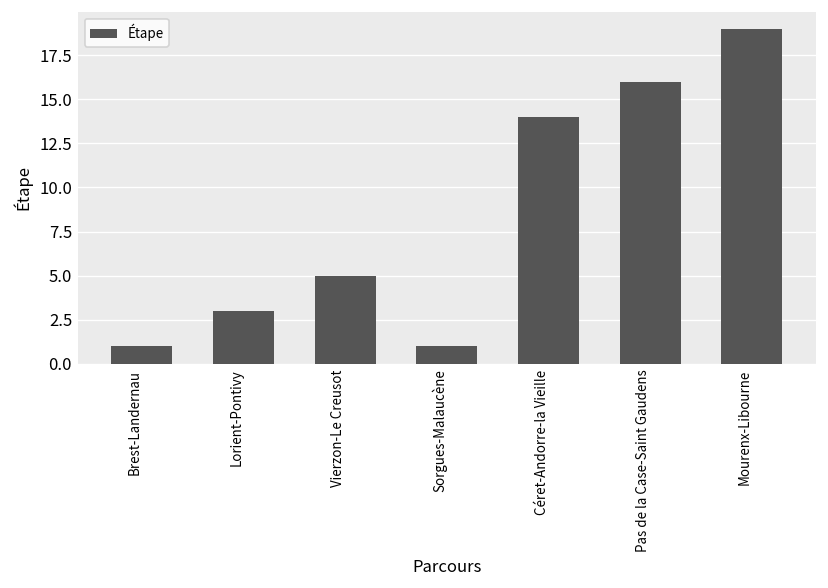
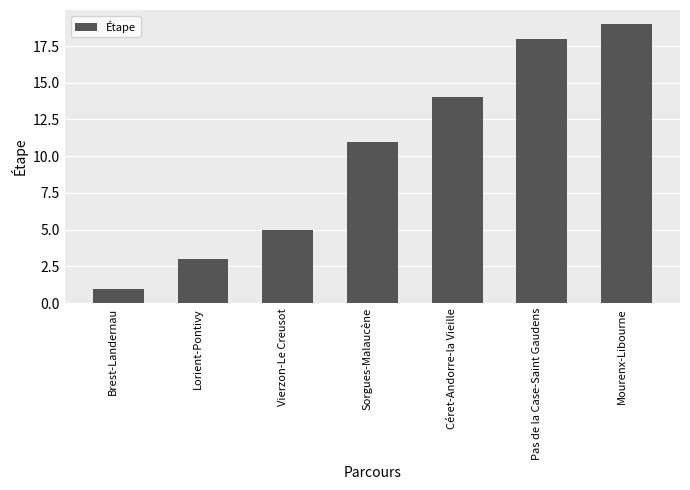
Sorgues-Malaucène: 1 -> 11
Pas de la Case-Saint Gaudens: 16 -> 18
